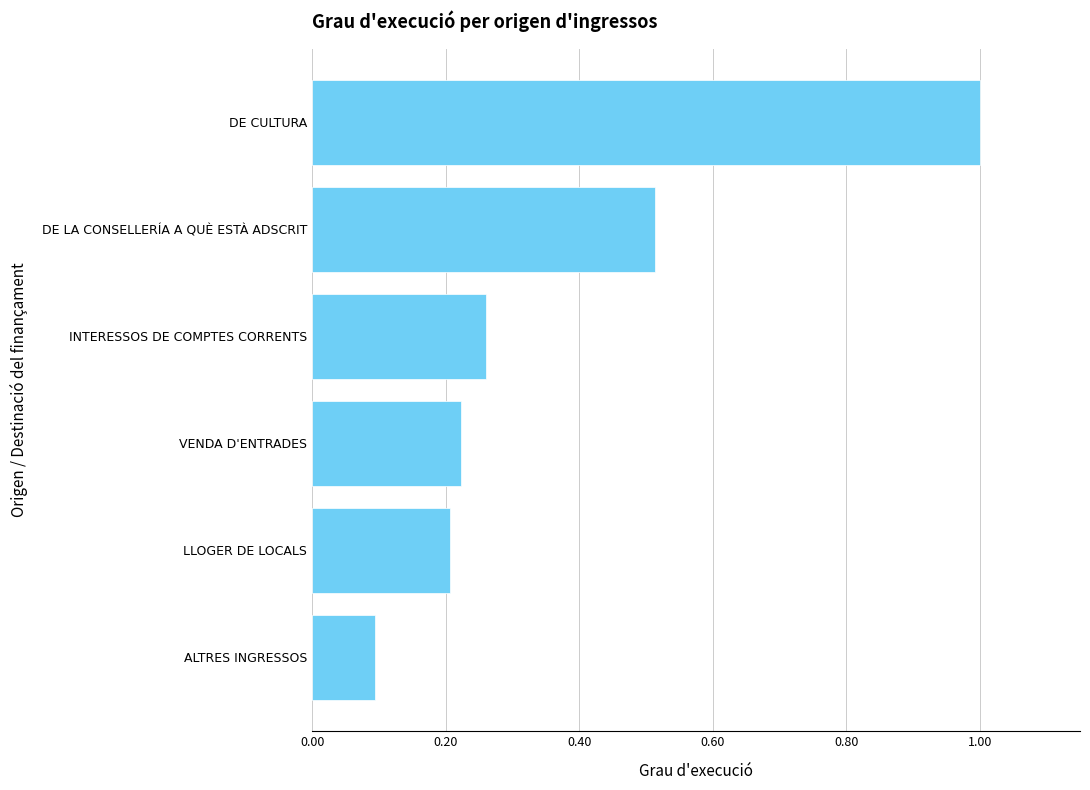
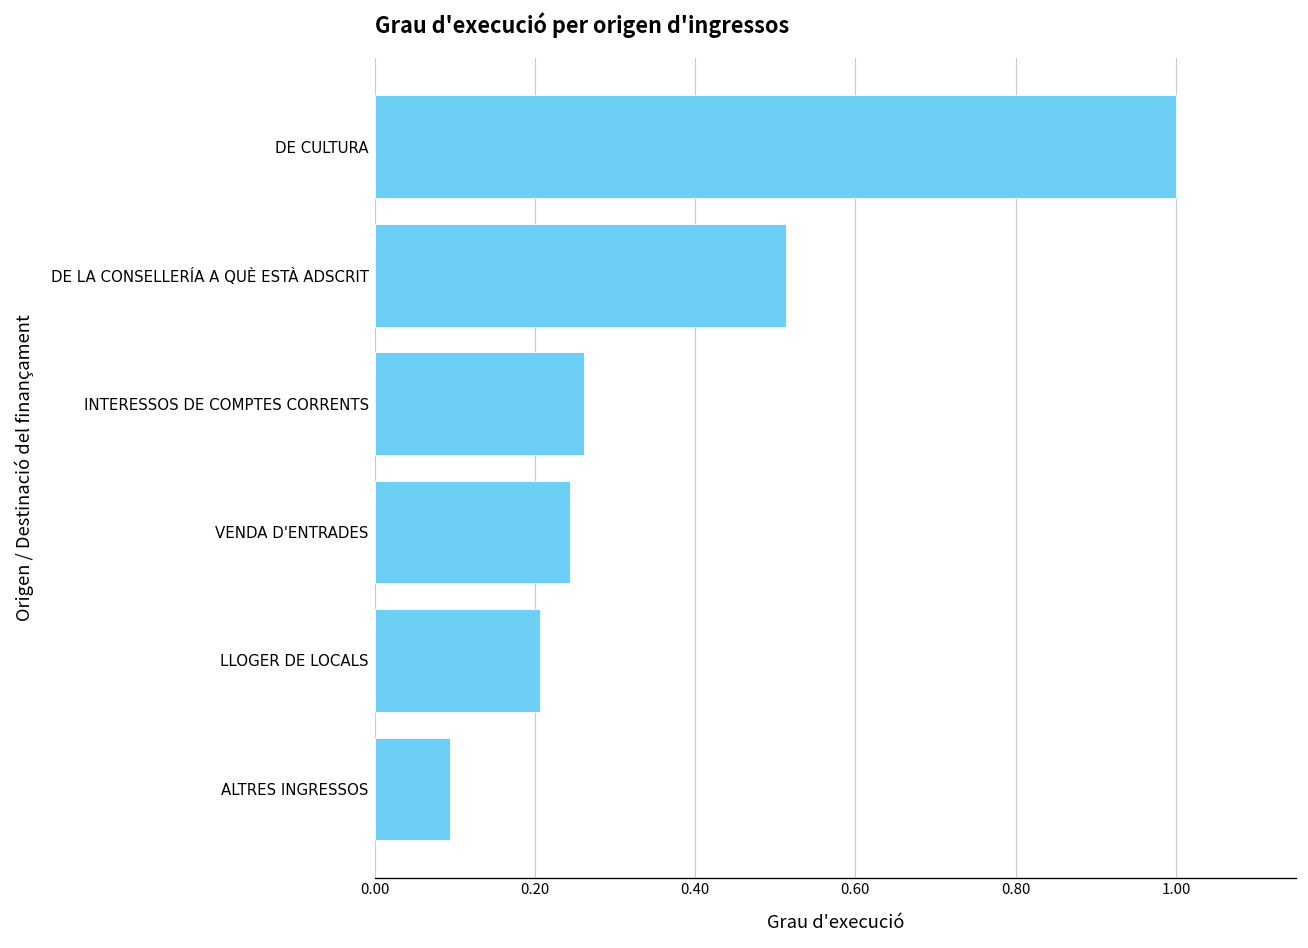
VENDA D'ENTRADES: 0.22 -> 0.24
